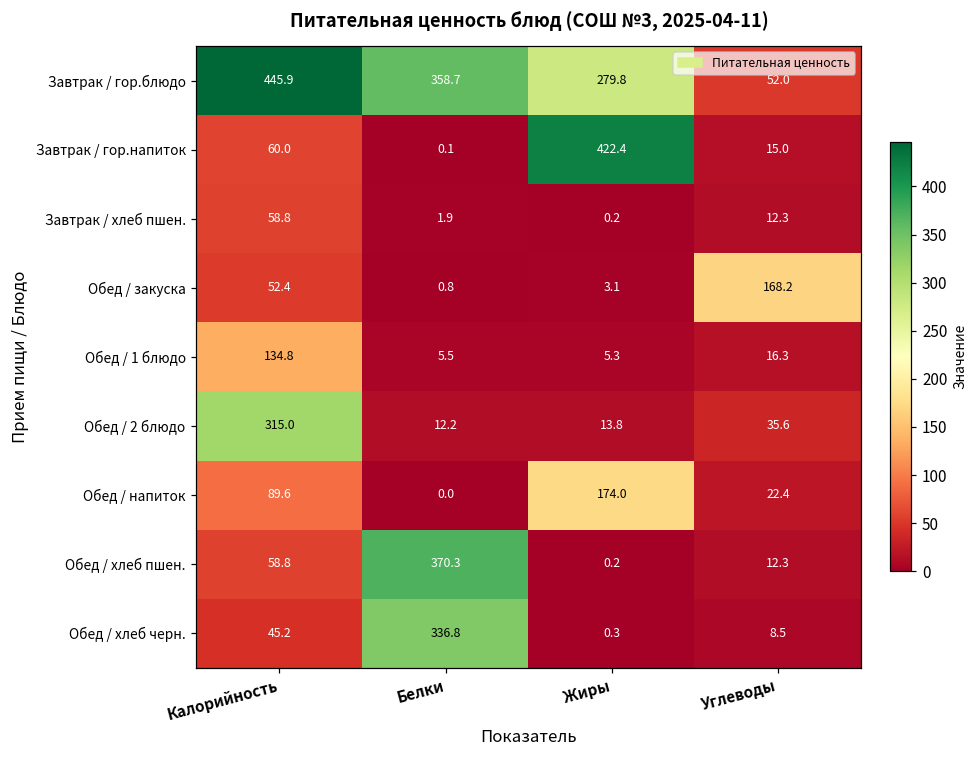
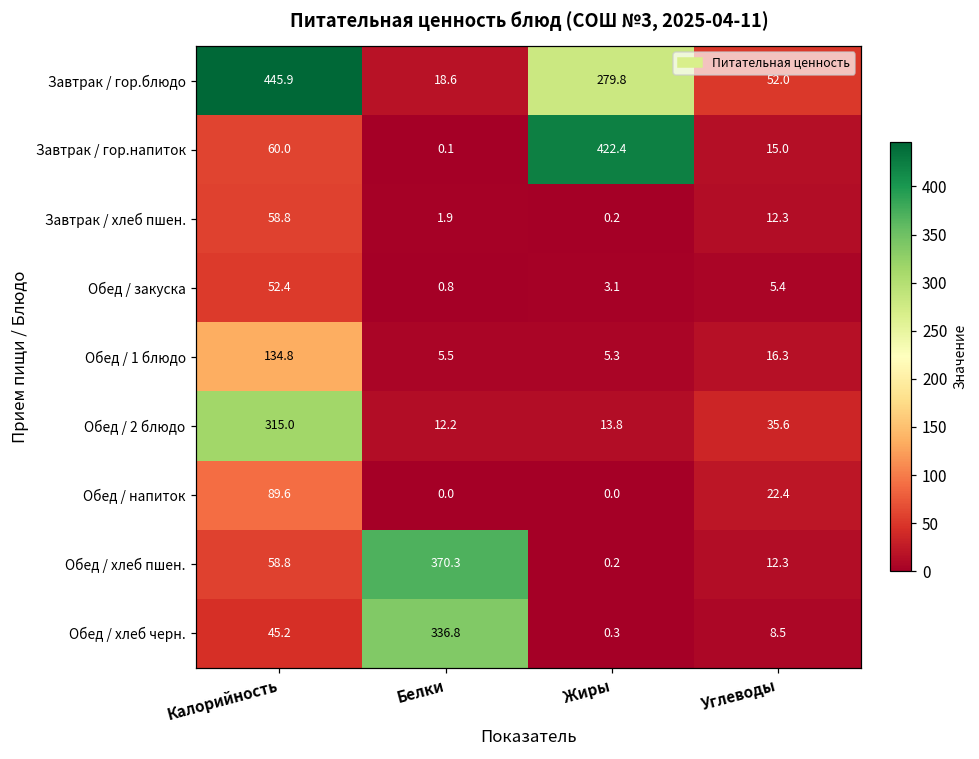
Завтрак / гор.блюдо, Белки: 358.7 -> 18.6
Обед / закуска, Углеводы: 168.2 -> 5.4
Обед / напиток, Жиры: 174.0 -> 0.0
